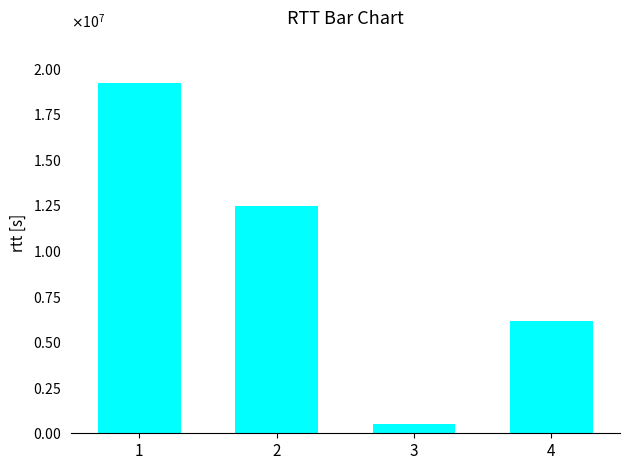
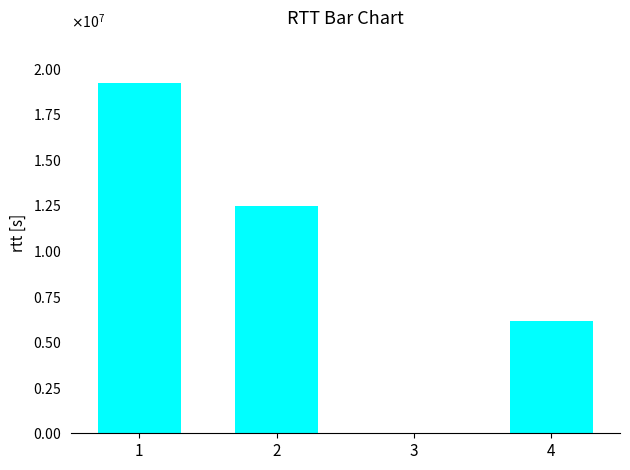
3: 500000 -> 0
